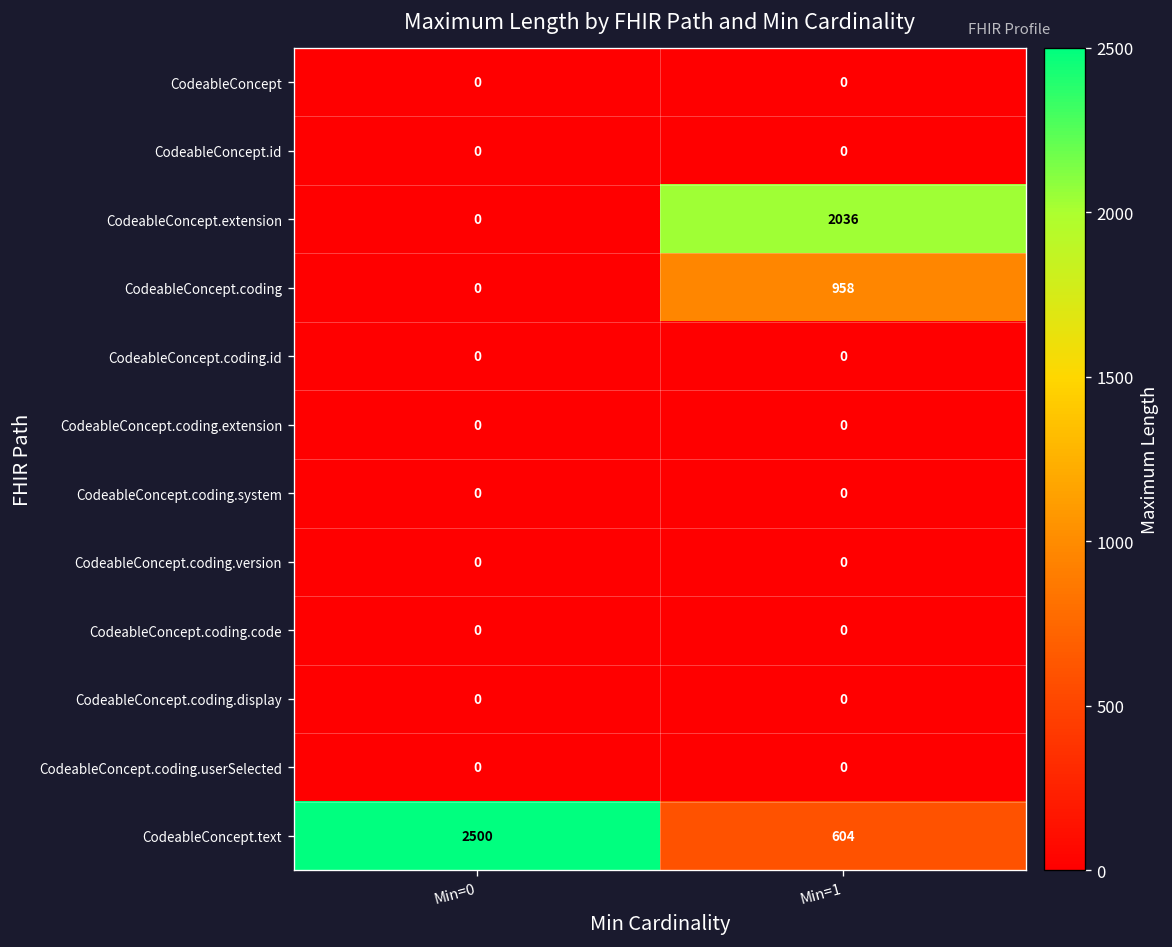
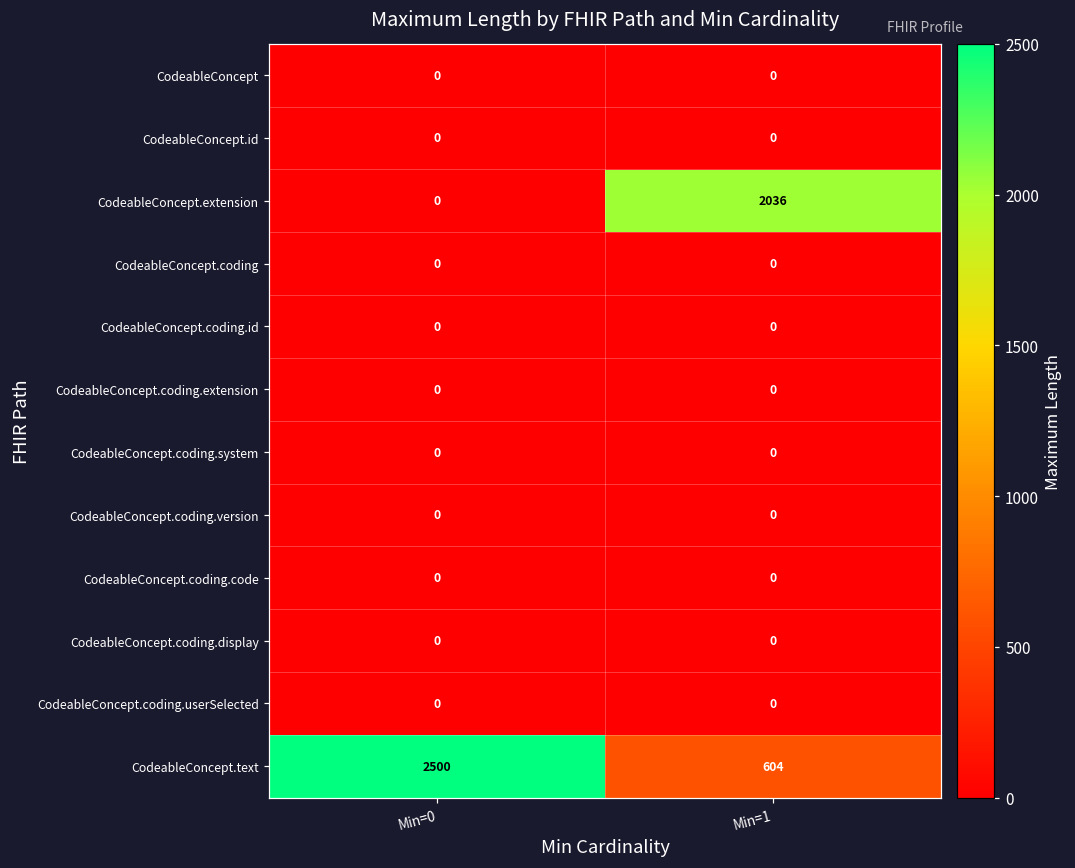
CodeableConcept.coding, Min=1: 958 -> 0
